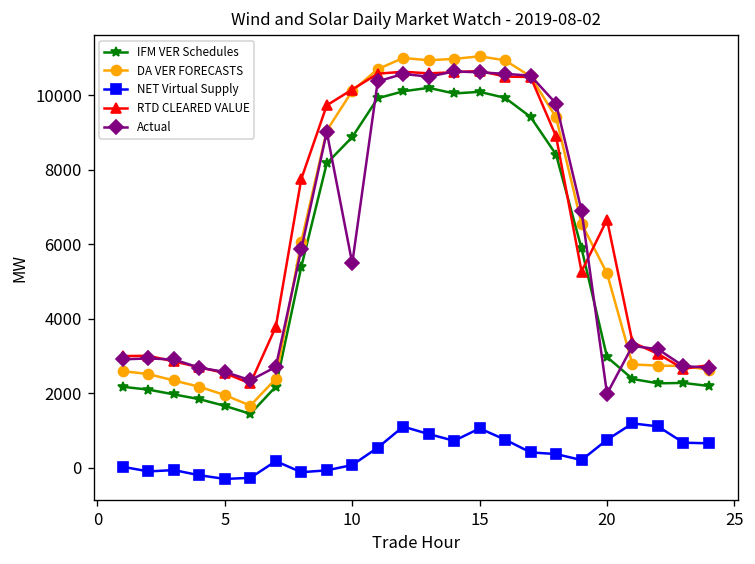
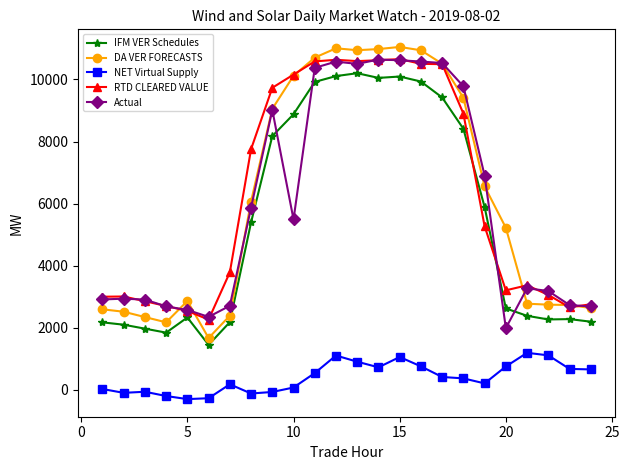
IFM VER Schedules, 5: 1700 -> 2300
DA VER FORECASTS, 5: 2000 -> 2900
IFM VER Schedules, 20: 3000 -> 2600
RTD CLEARED VALUE, 20: 6700 -> 3200
